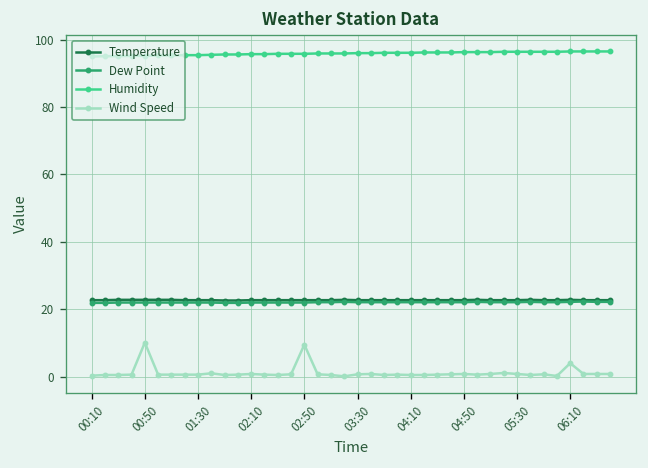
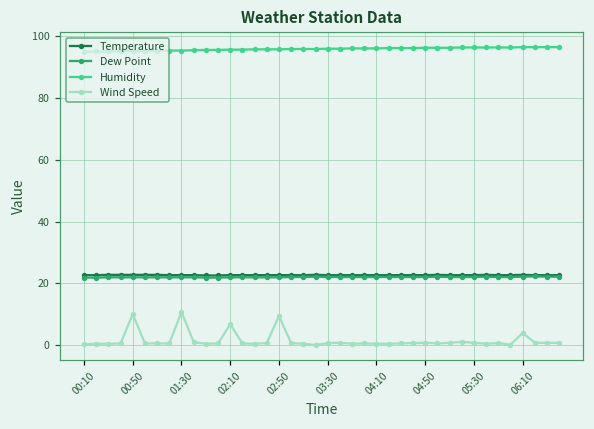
Wind Speed, 01:30: 1 -> 11
Wind Speed, 02:10: 1 -> 7
